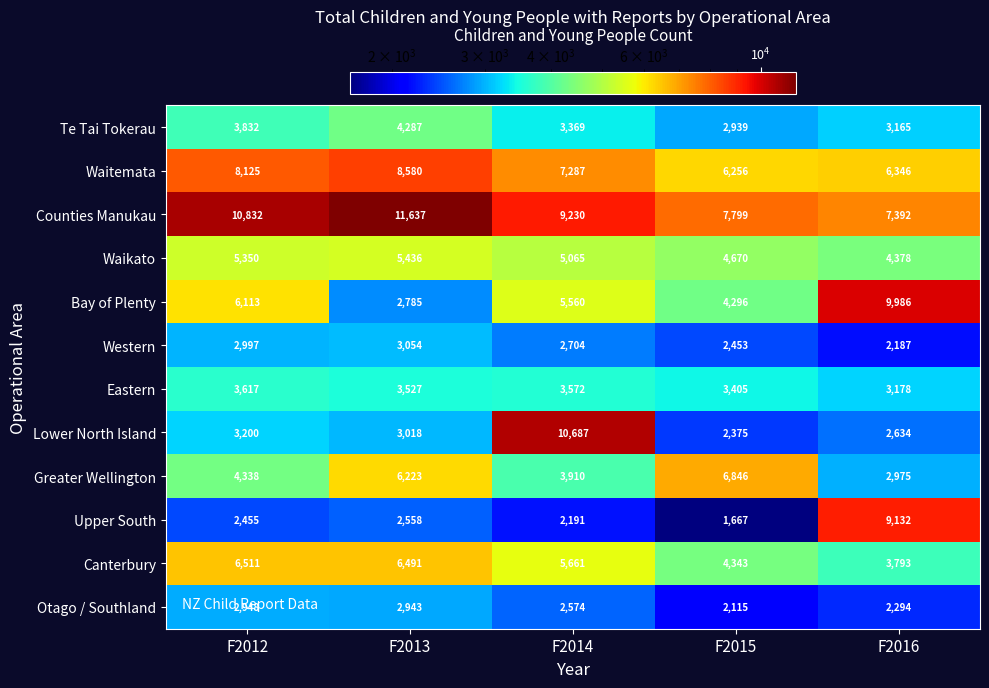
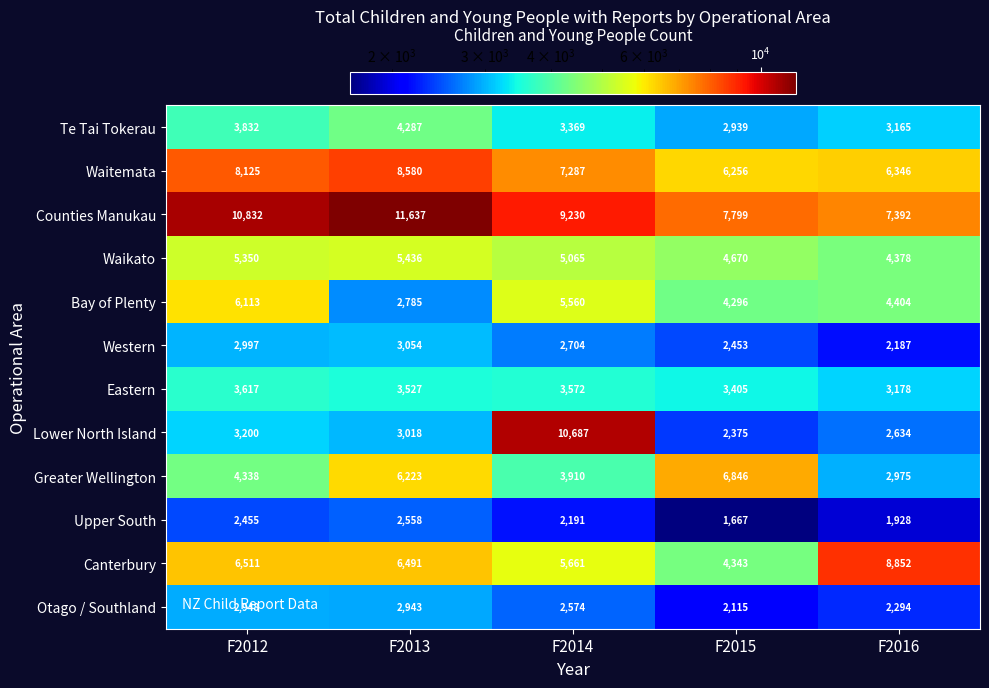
Bay of Plenty, F2016: 9,986 -> 4,404
Upper South, F2016: 9,132 -> 1,928
Canterbury, F2016: 3,793 -> 8,852
